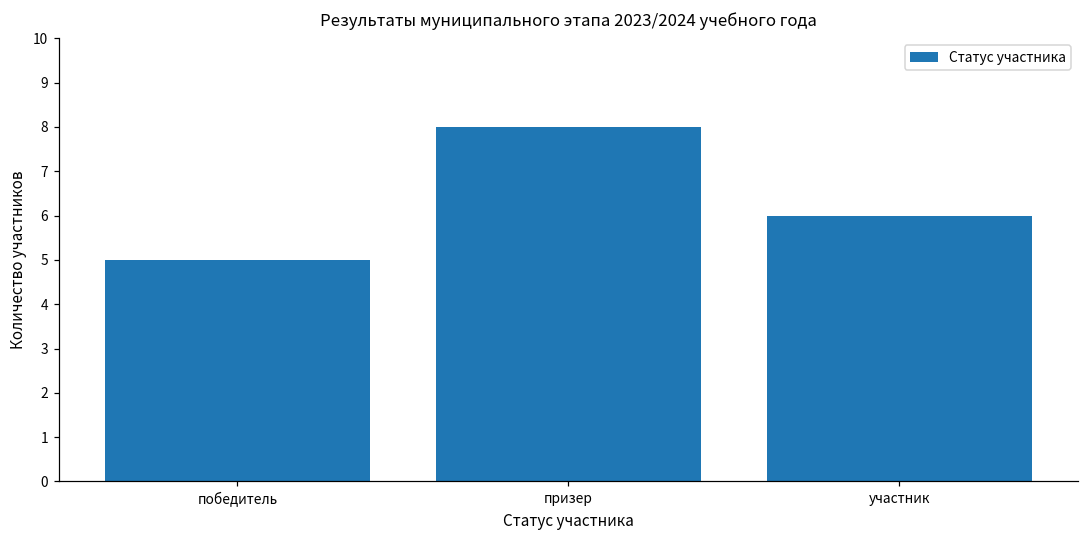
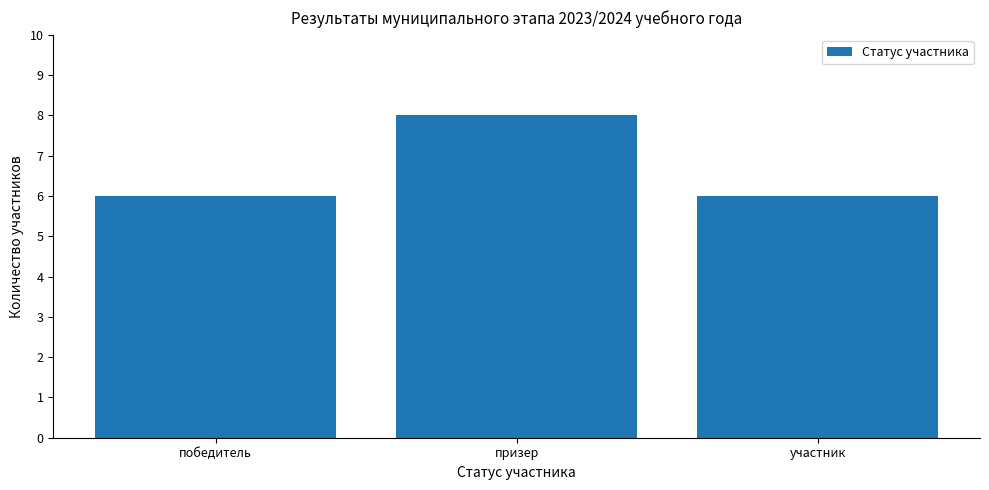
победитель: 5 -> 6
